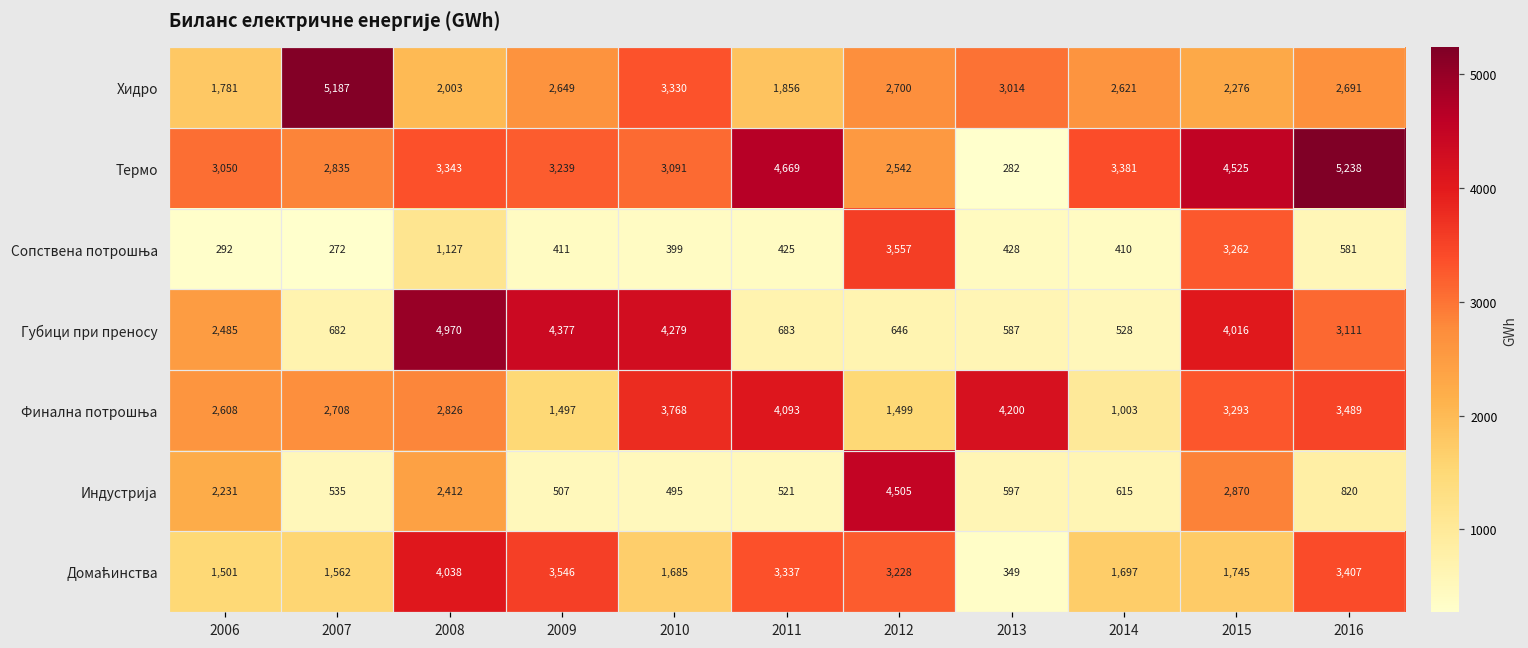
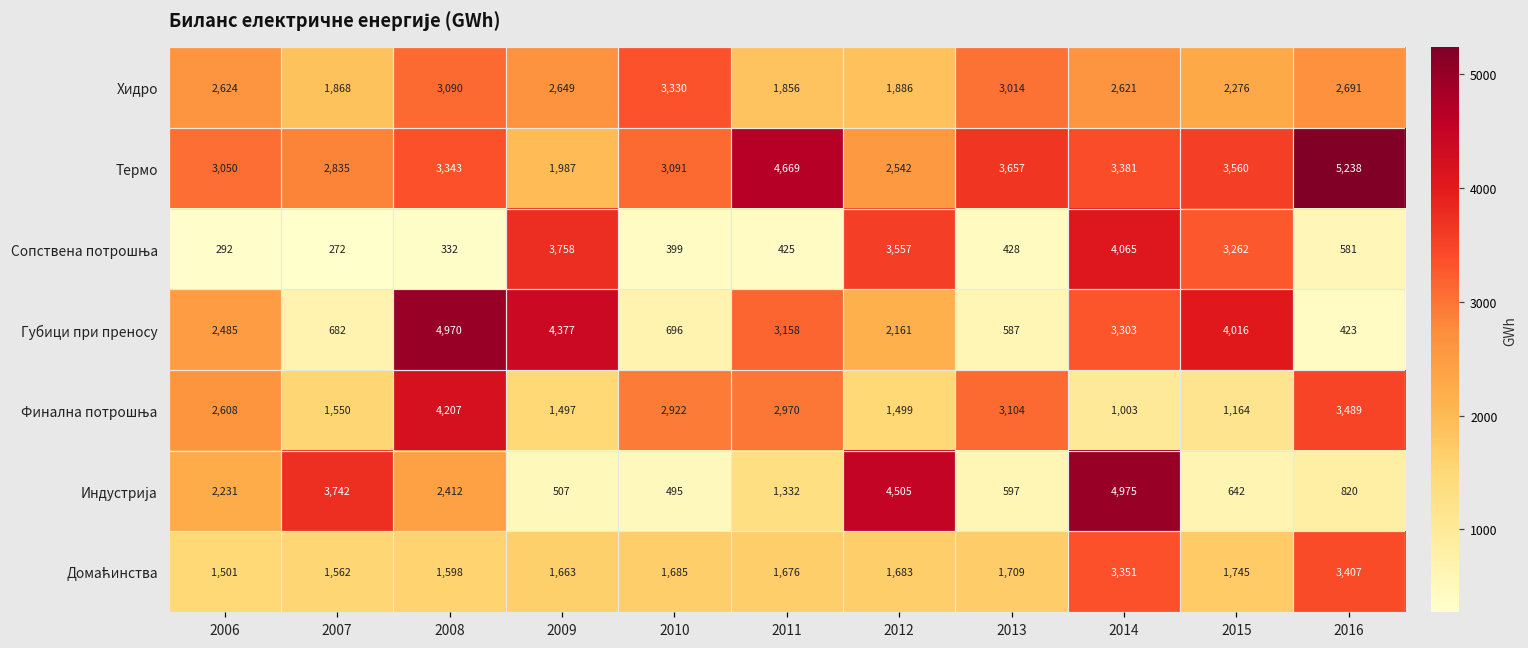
Хидро, 2006: 1,781 -> 2,624
Хидро, 2007: 5,187 -> 1,868
Хидро, 2008: 2,003 -> 3,090
Хидро, 2012: 2,700 -> 1,886
Термо, 2009: 3,239 -> 1,987
Термо, 2013: 282 -> 3,657
Термо, 2015: 4,525 -> 3,560
Сопствена потрошња, 2008: 1,127 -> 332
Сопствена потрошња, 2009: 411 -> 3,758
Сопствена потрошња, 2014: 410 -> 4,065
Губици при преносу, 2010: 4,279 -> 696
Губици при преносу, 2011: 683 -> 3,158
Губици при преносу, 2012: 646 -> 2,161
Губици при преносу, 2014: 528 -> 3,303
Губици при преносу, 2016: 3,111 -> 423
Финална потрошња, 2007: 2,708 -> 1,550
Финална потрошња, 2008: 2,826 -> 4,207
Финална потрошња, 2010: 3,768 -> 2,922
Финална потрошња, 2011: 4,093 -> 2,970
Финална потрошња, 2013: 4,200 -> 3,104
Финална потрошња, 2015: 3,293 -> 1,164
Индустрија, 2007: 535 -> 3,742
Индустрија, 2011: 521 -> 1,332
Индустрија, 2014: 615 -> 4,975
Индустрија, 2015: 2,870 -> 642
Домаћинства, 2008: 4,038 -> 1,598
Домаћинства, 2009: 3,546 -> 1,663
Домаћинства, 2011: 3,337 -> 1,676
Домаћинства, 2012: 3,228 -> 1,683
Домаћинства, 2013: 349 -> 1,709
Домаћинства, 2014: 1,697 -> 3,351
